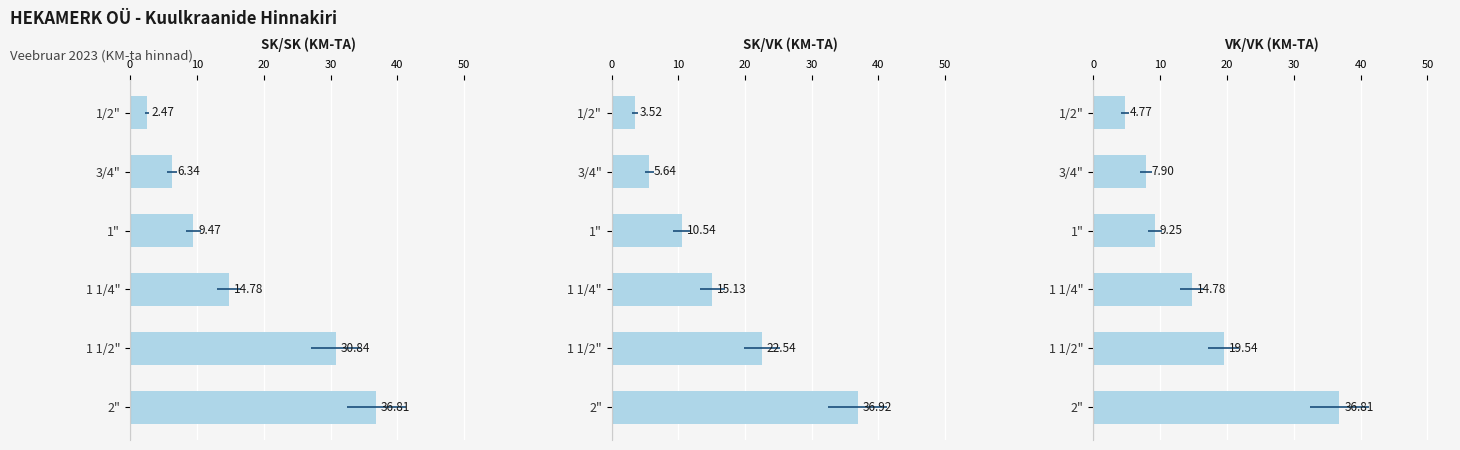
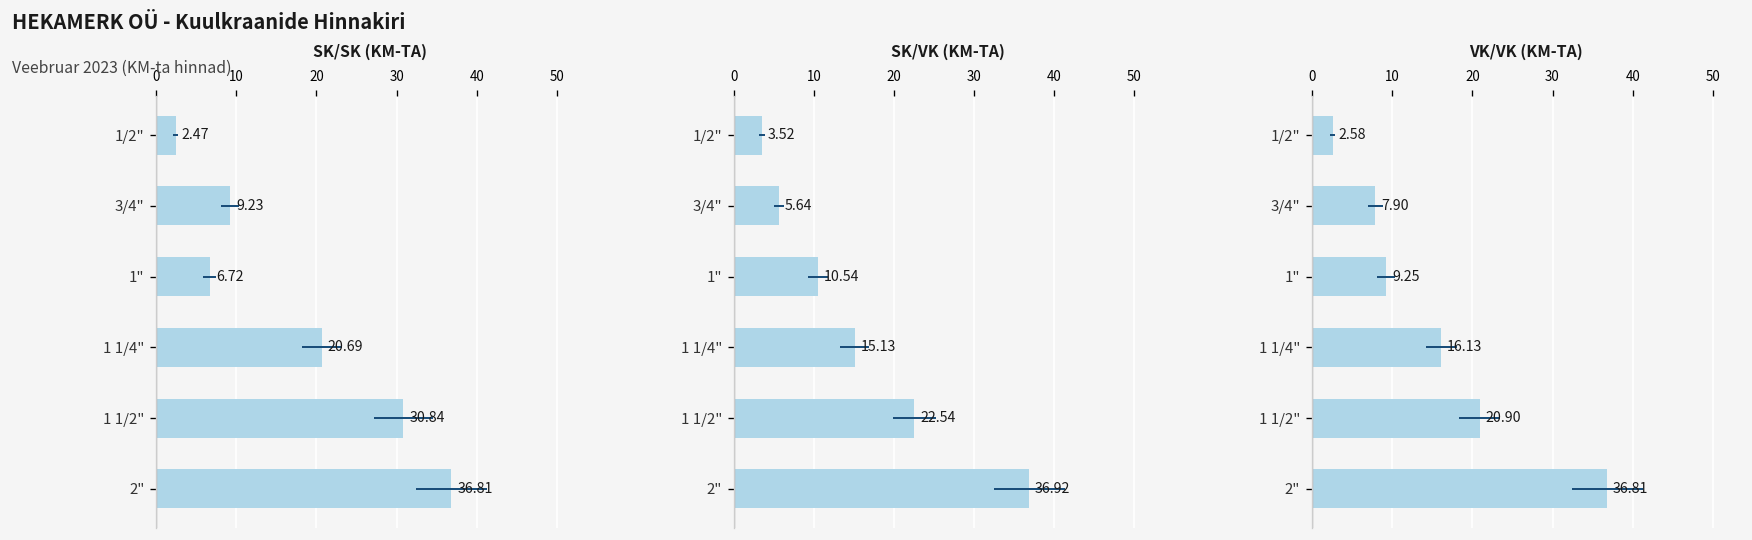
SK/SK (KM-TA), 3/4": 6.34 -> 9.23
SK/SK (KM-TA), 1": 9.47 -> 6.72
SK/SK (KM-TA), 1 1/4": 14.78 -> 20.69
VK/VK (KM-TA), 1/2": 4.77 -> 2.58
VK/VK (KM-TA), 1 1/4": 14.78 -> 16.13
VK/VK (KM-TA), 1 1/2": 19.54 -> 20.90
